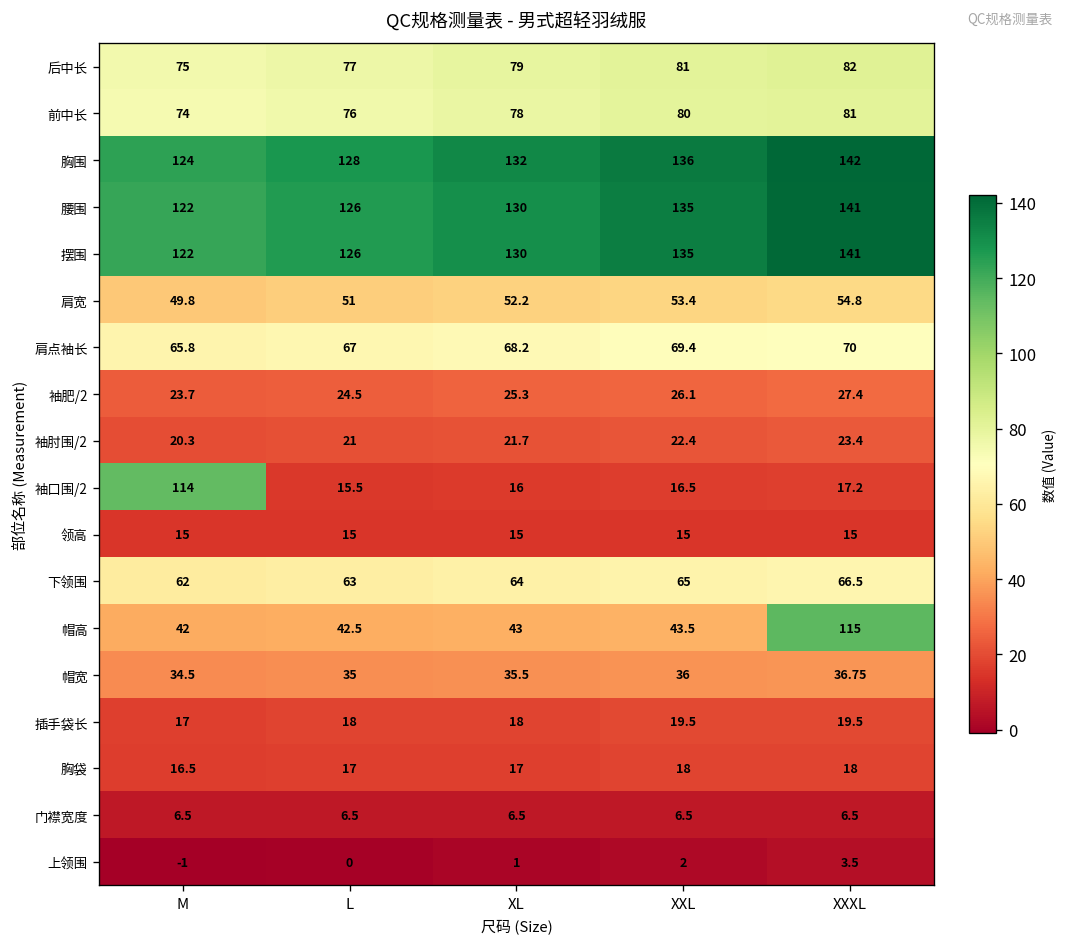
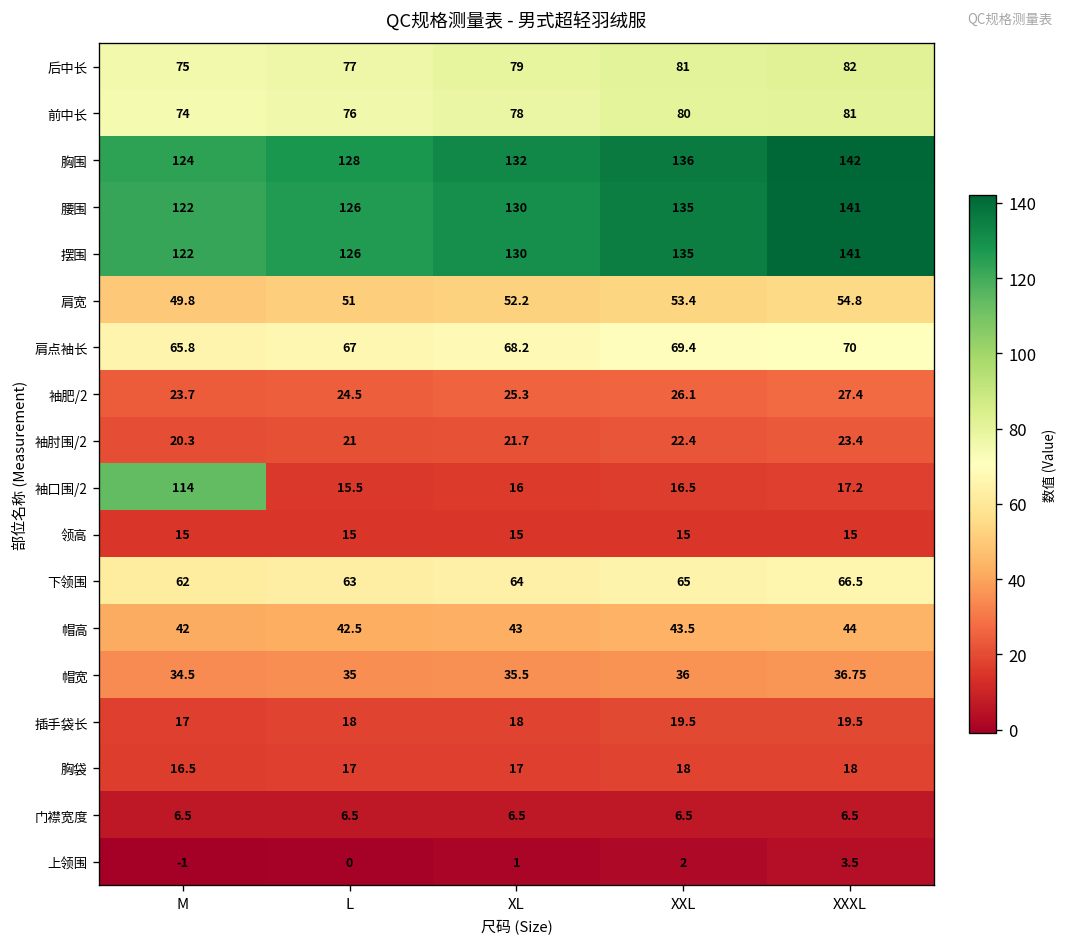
帽高, XXXL: 115 -> 44
